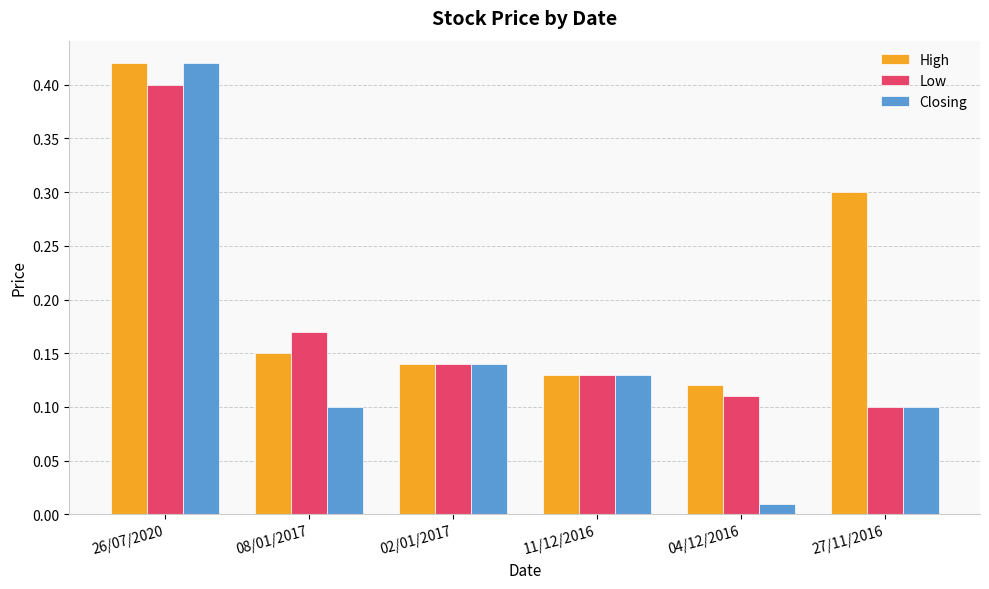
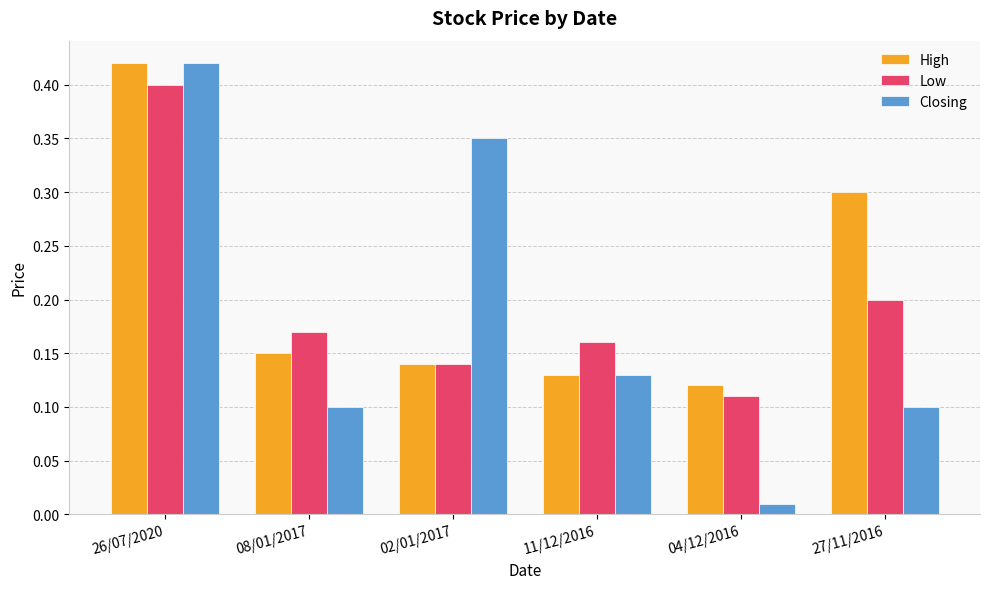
Closing, 02/01/2017: 0.14 -> 0.35
Low, 11/12/2016: 0.13 -> 0.16
Low, 27/11/2016: 0.1 -> 0.2
